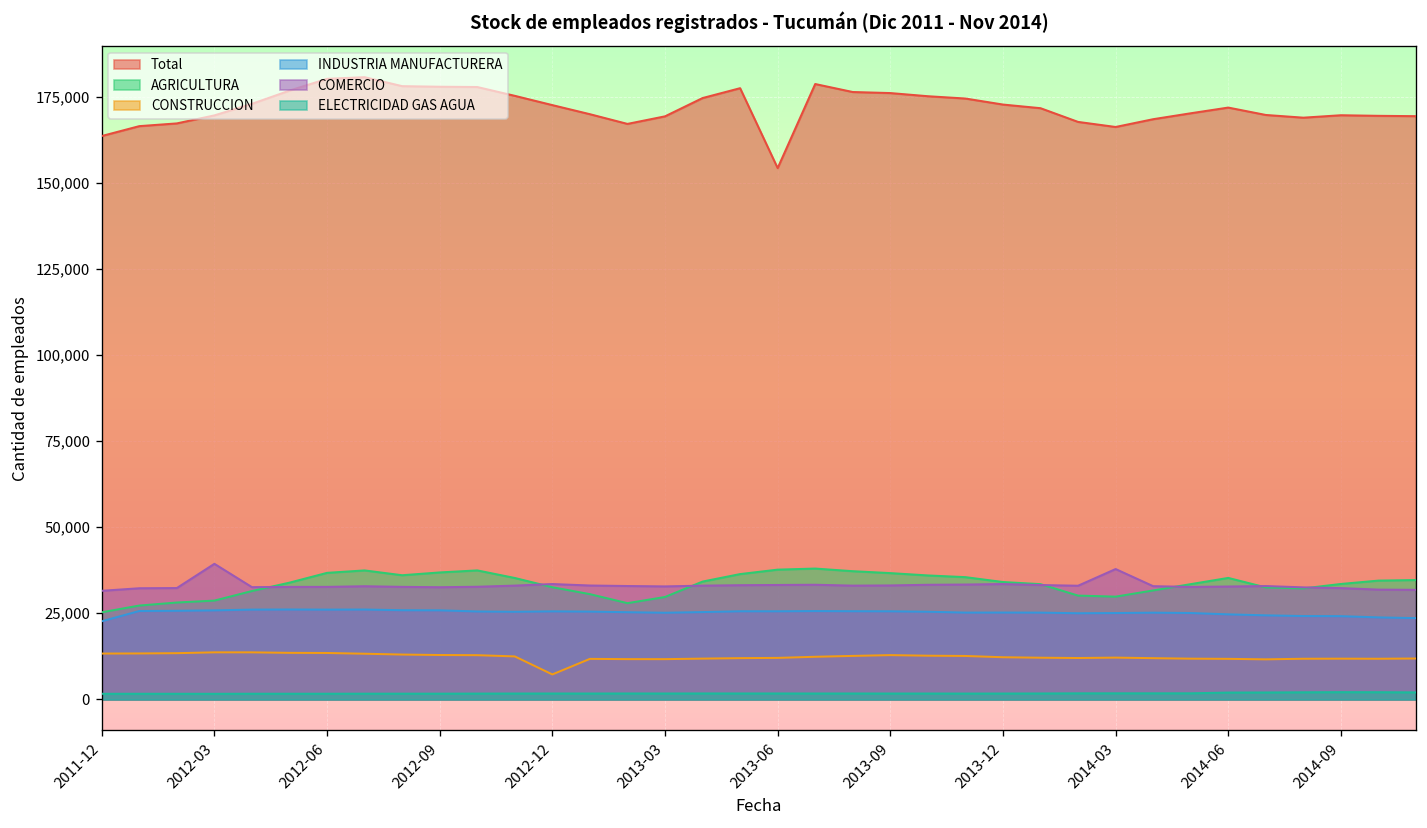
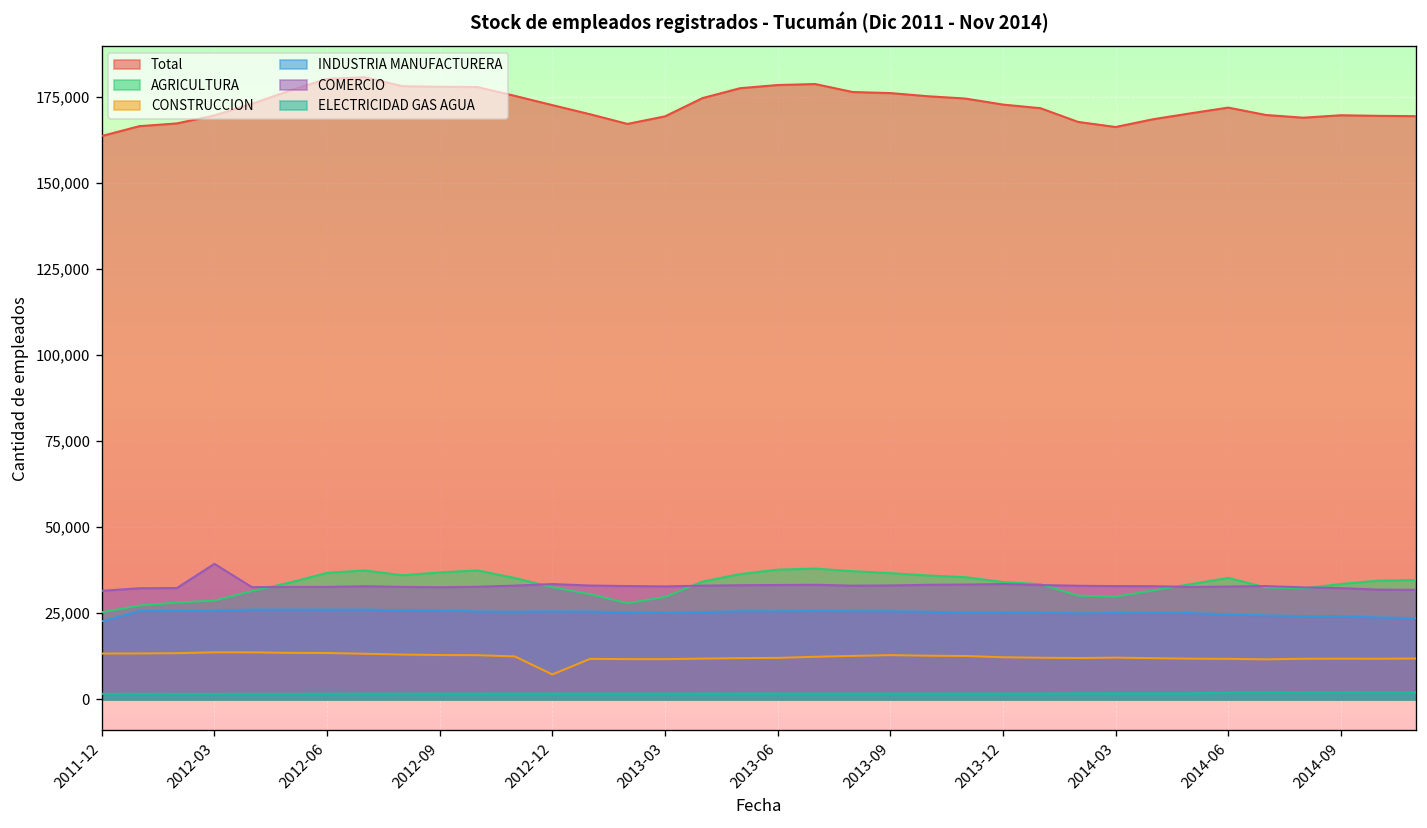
Total, 2013-06: 154,000 -> 178,000
COMERCIO, 2014-03: 38,000 -> 33,000
